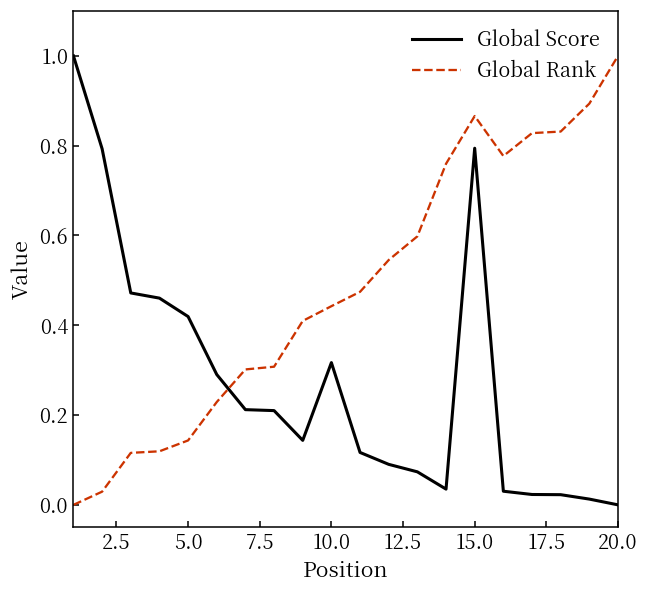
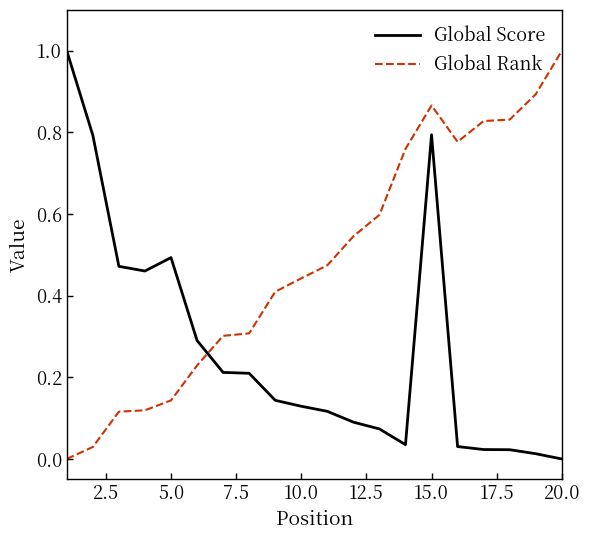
Global Score, 5.0: 0.42 -> 0.49
Global Score, 10.0: 0.32 -> 0.13
